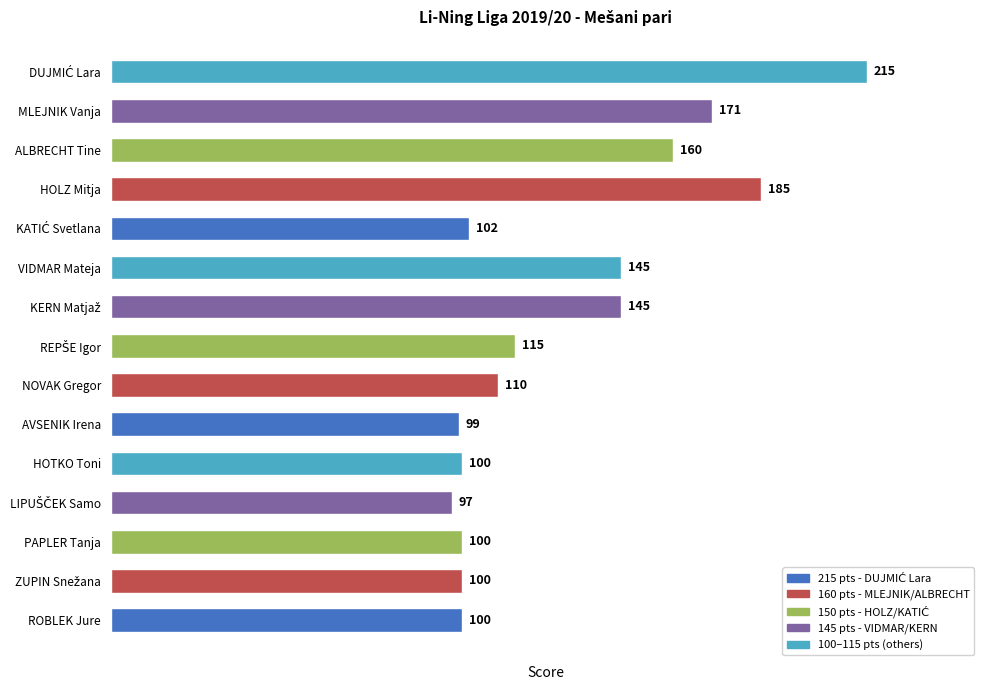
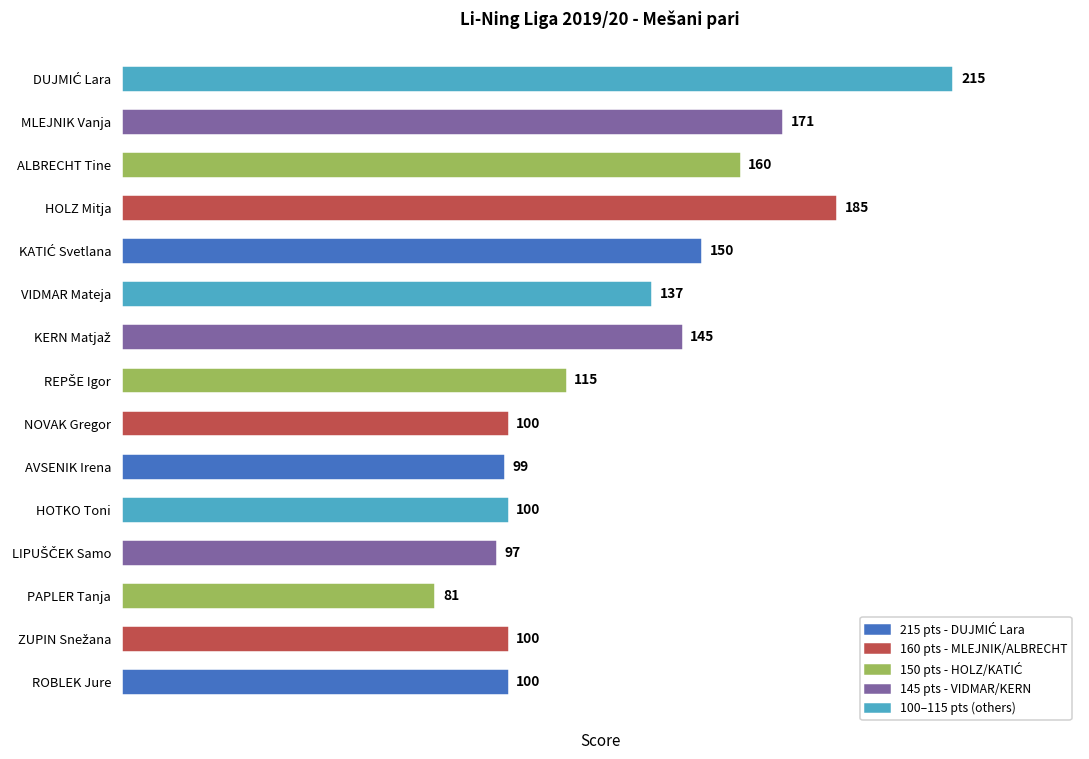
KATIĆ Svetlana: 102 -> 150
VIDMAR Mateja: 145 -> 137
NOVAK Gregor: 110 -> 100
PAPLER Tanja: 100 -> 81
